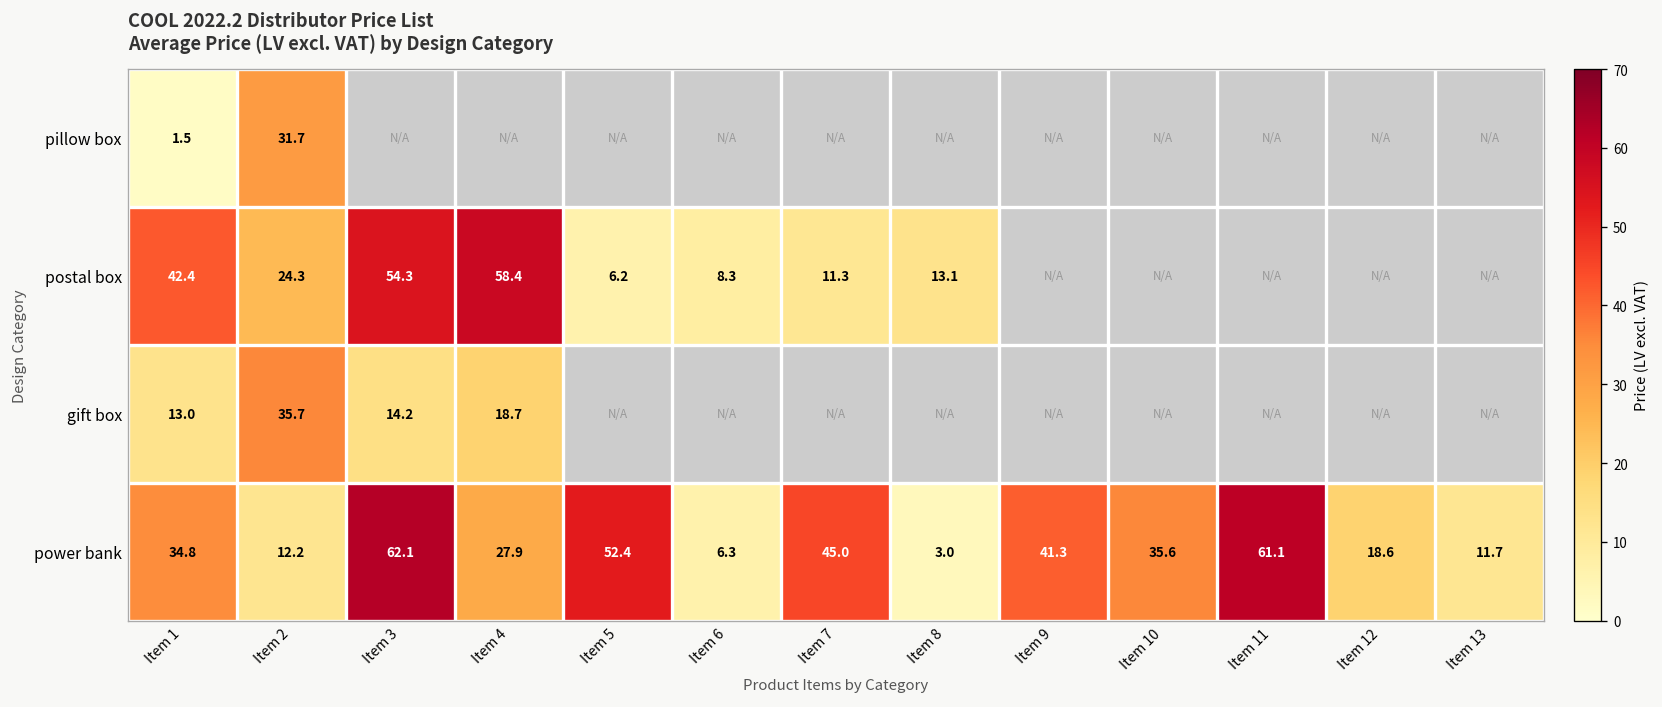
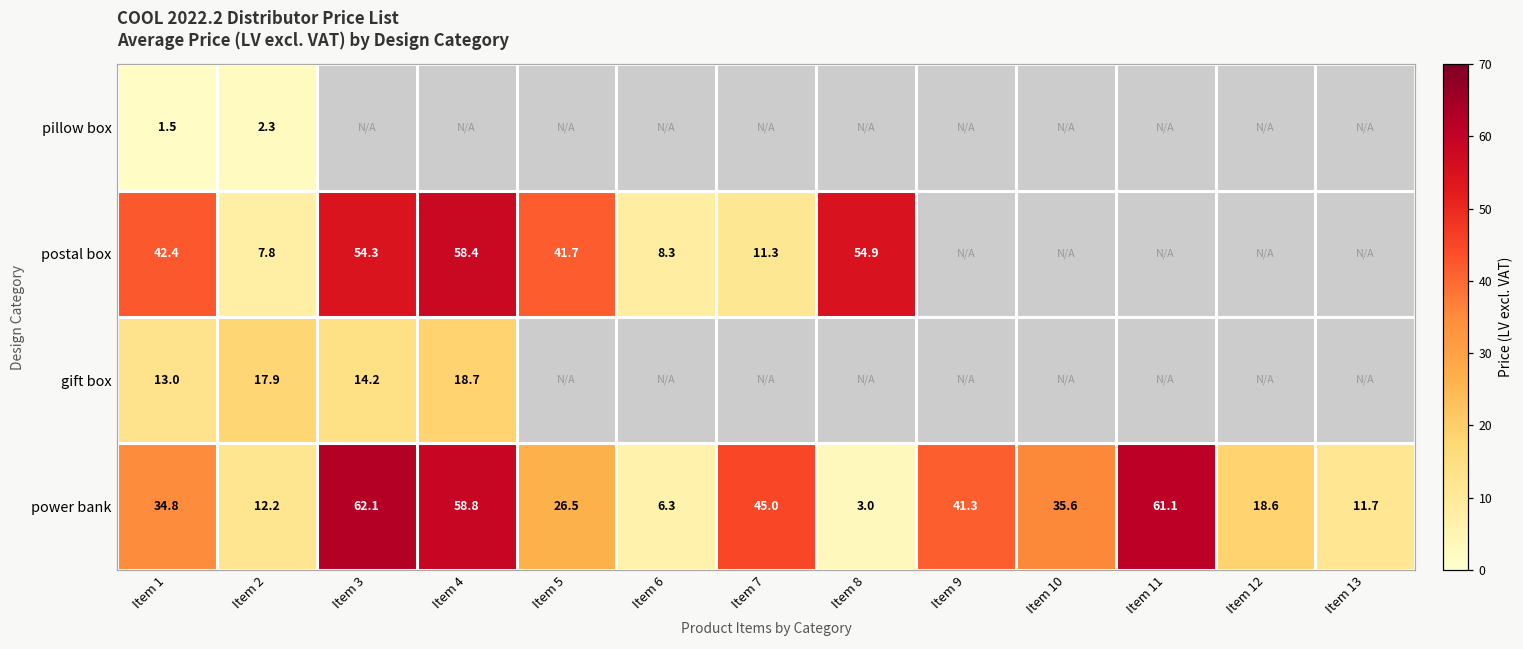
pillow box, Item 2: 31.7 -> 2.3
postal box, Item 2: 24.3 -> 7.8
postal box, Item 5: 6.2 -> 41.7
postal box, Item 8: 13.1 -> 54.9
gift box, Item 2: 35.7 -> 17.9
power bank, Item 4: 27.9 -> 58.8
power bank, Item 5: 52.4 -> 26.5
